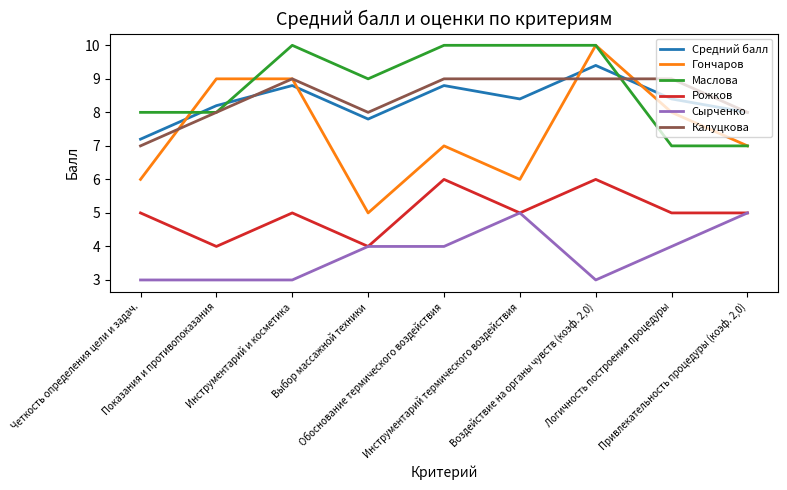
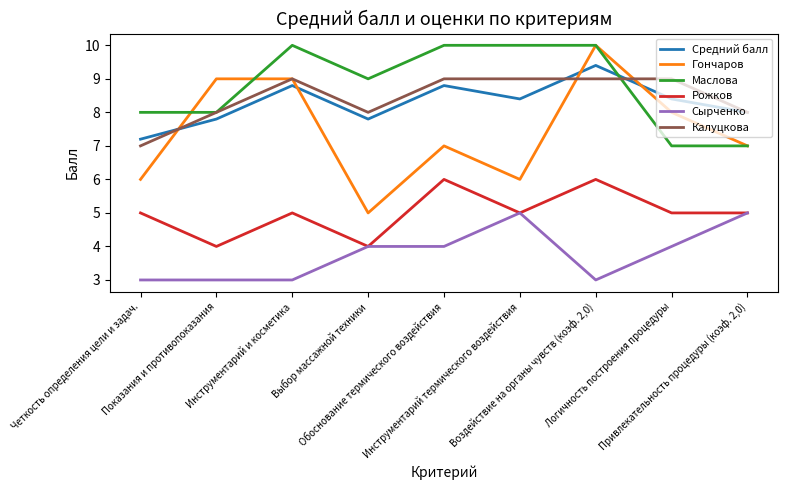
Средний балл, Показания и противопоказания: 8.2 -> 7.8
